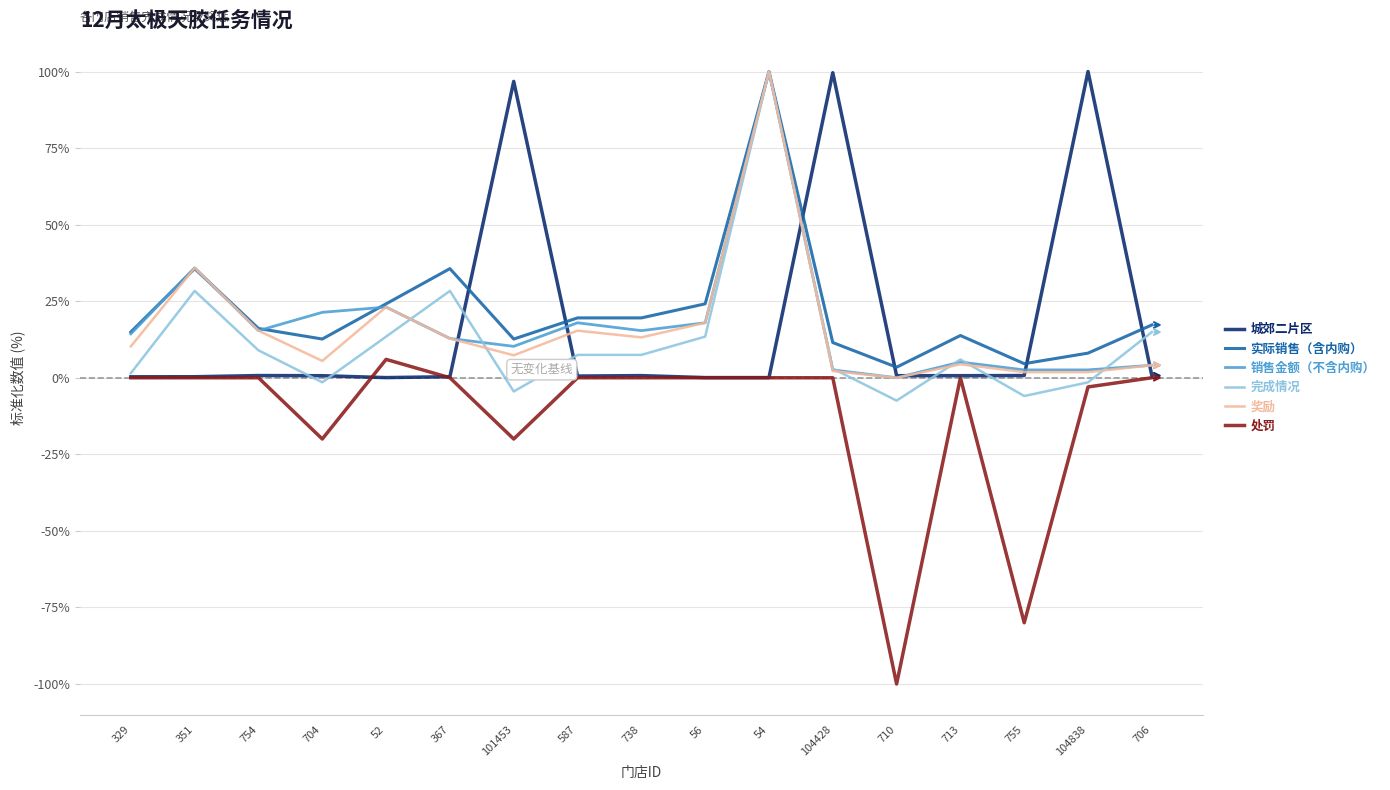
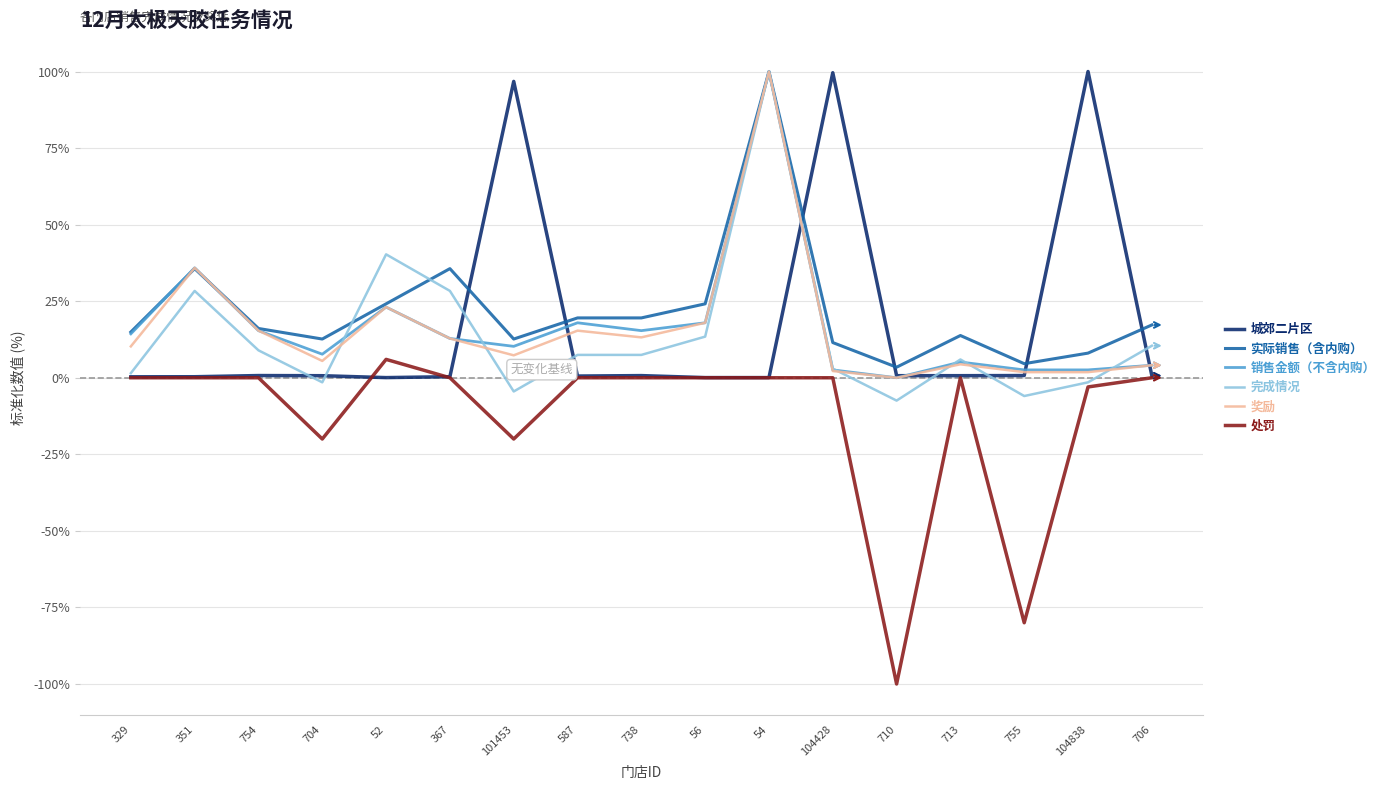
销售金额（不含内购）, 704: 21% -> 8%
完成情况, 52: 13% -> 40%
完成情况, 706: 15% -> 10%
